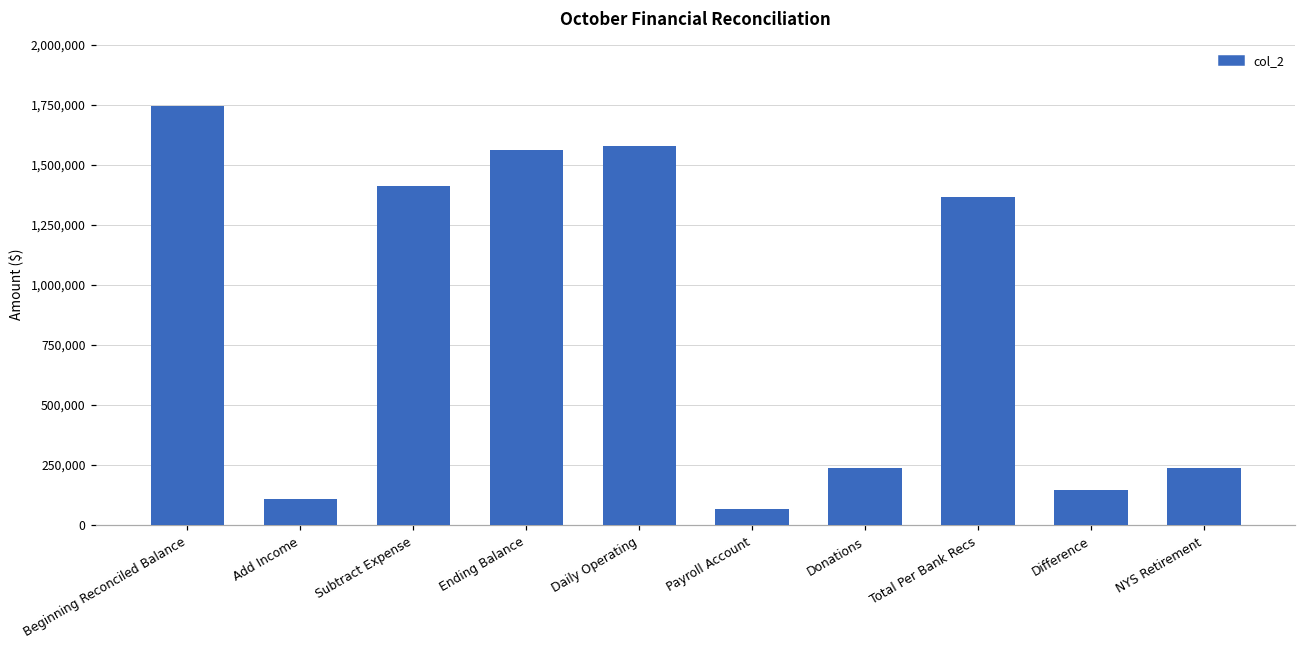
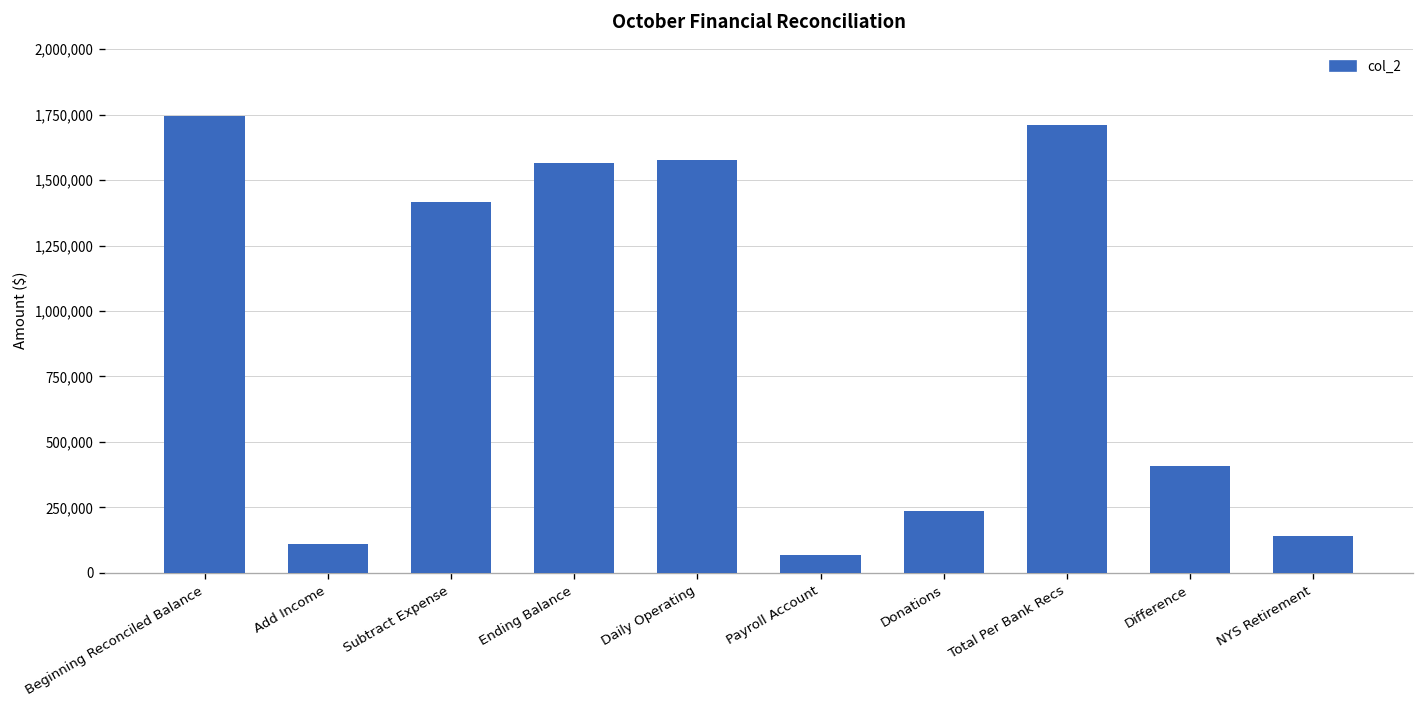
Total Per Bank Recs: 1,370,000 -> 1,710,000
Difference: 150,000 -> 410,000
NYS Retirement: 240,000 -> 140,000
